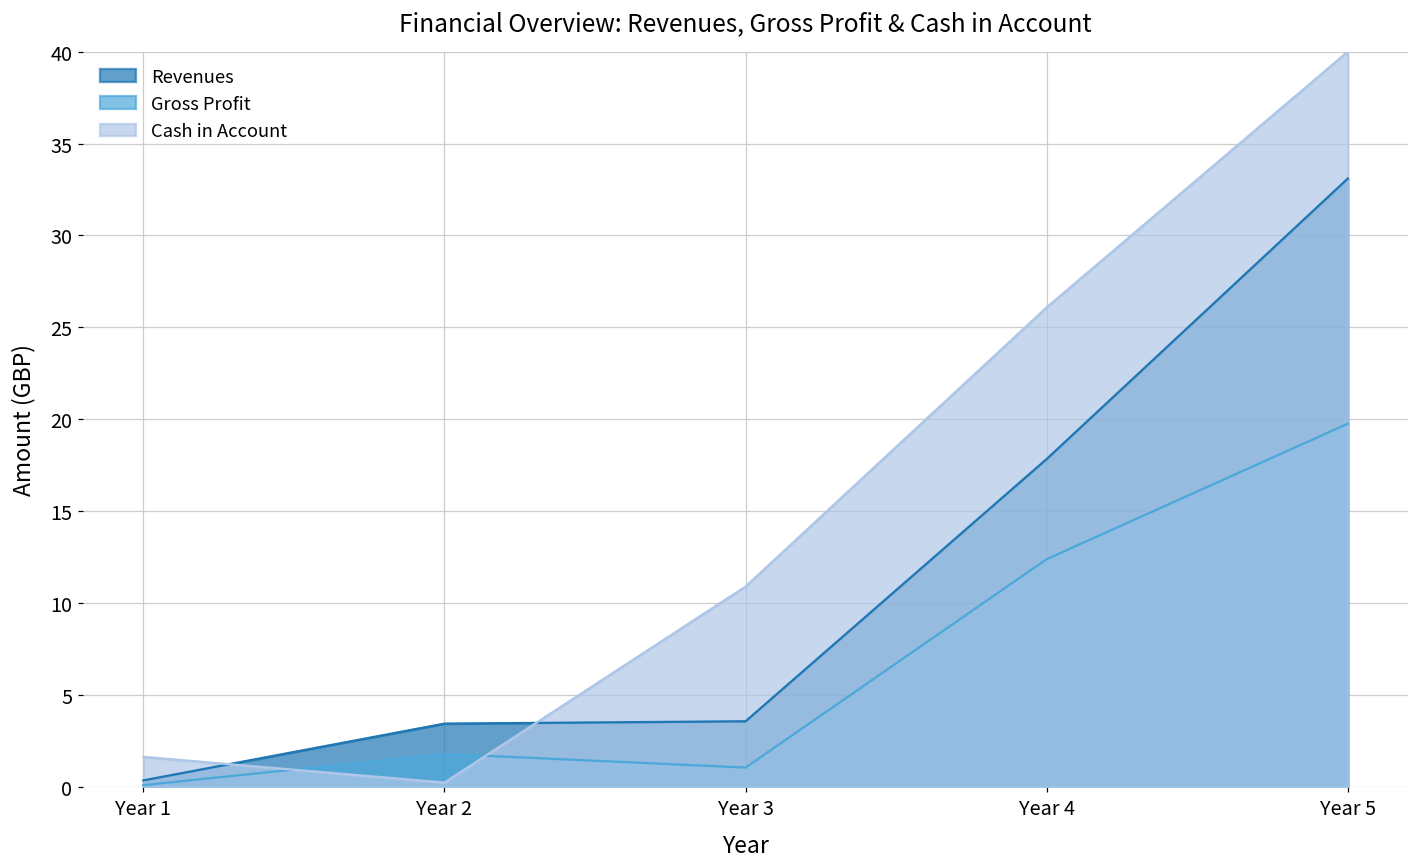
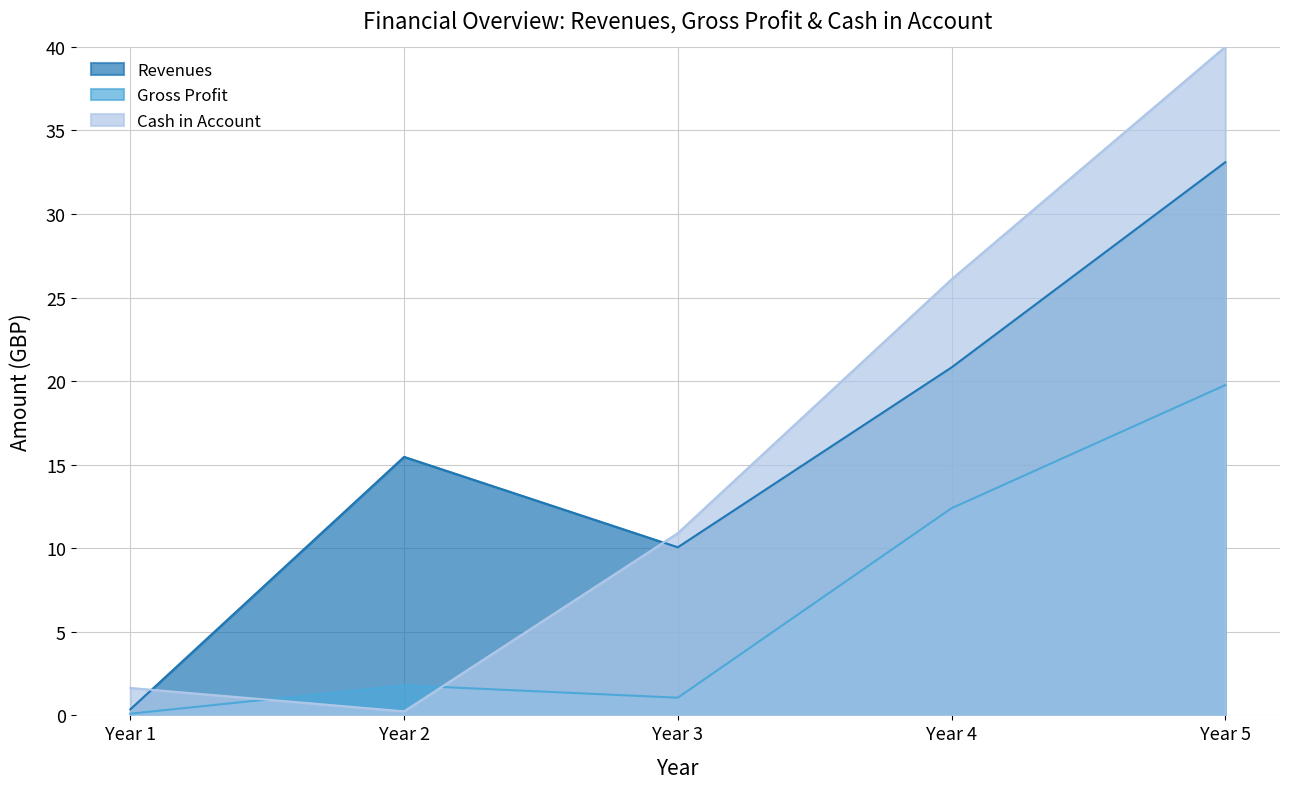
Revenues, Year 2: 3.4 -> 15.5
Revenues, Year 3: 3.6 -> 10.1
Revenues, Year 4: 17.8 -> 20.8
